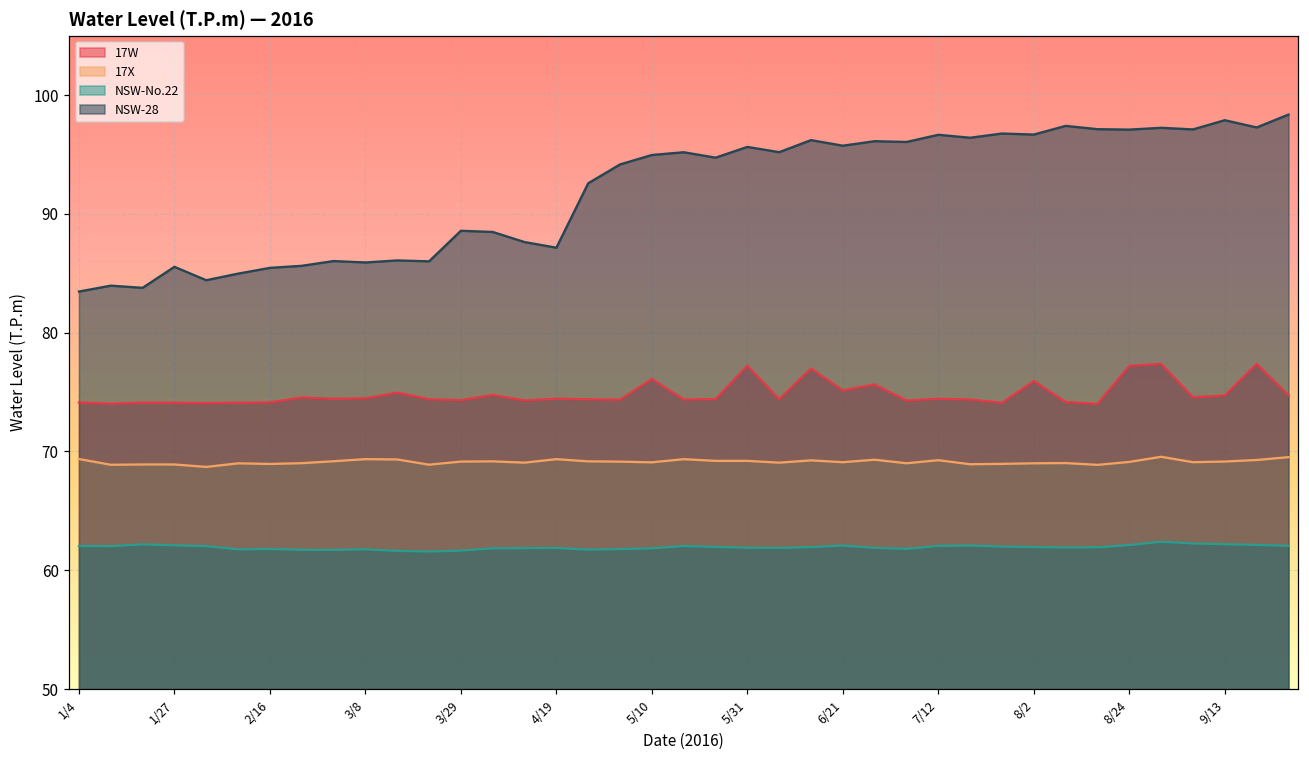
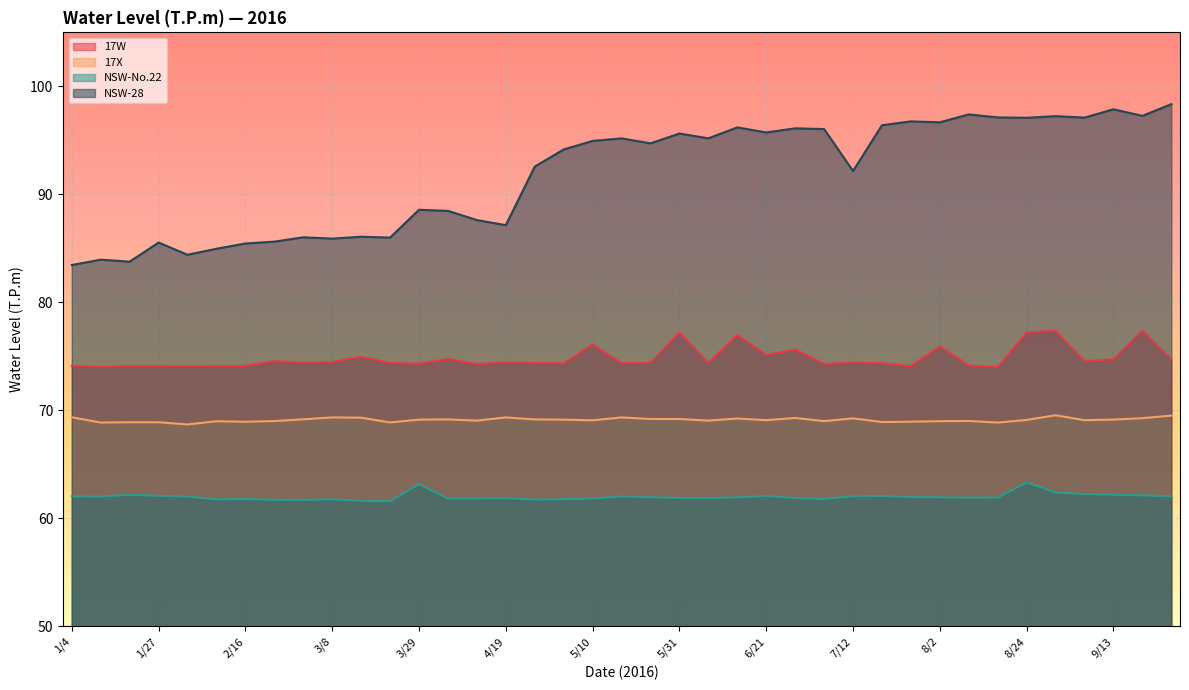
NSW-No.22, 3/29: 61.7 -> 63.2
NSW-28, 7/12: 96.7 -> 92.2
NSW-No.22, 8/24: 62.1 -> 63.3
